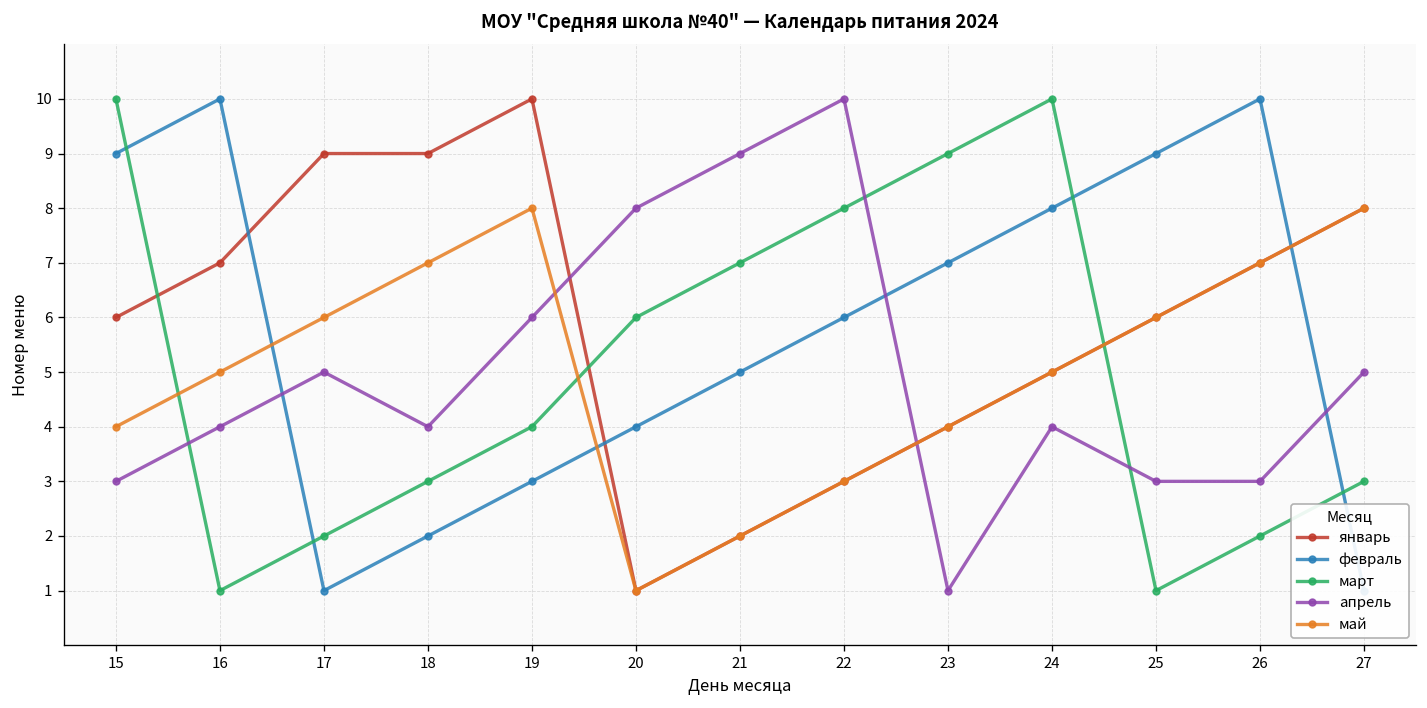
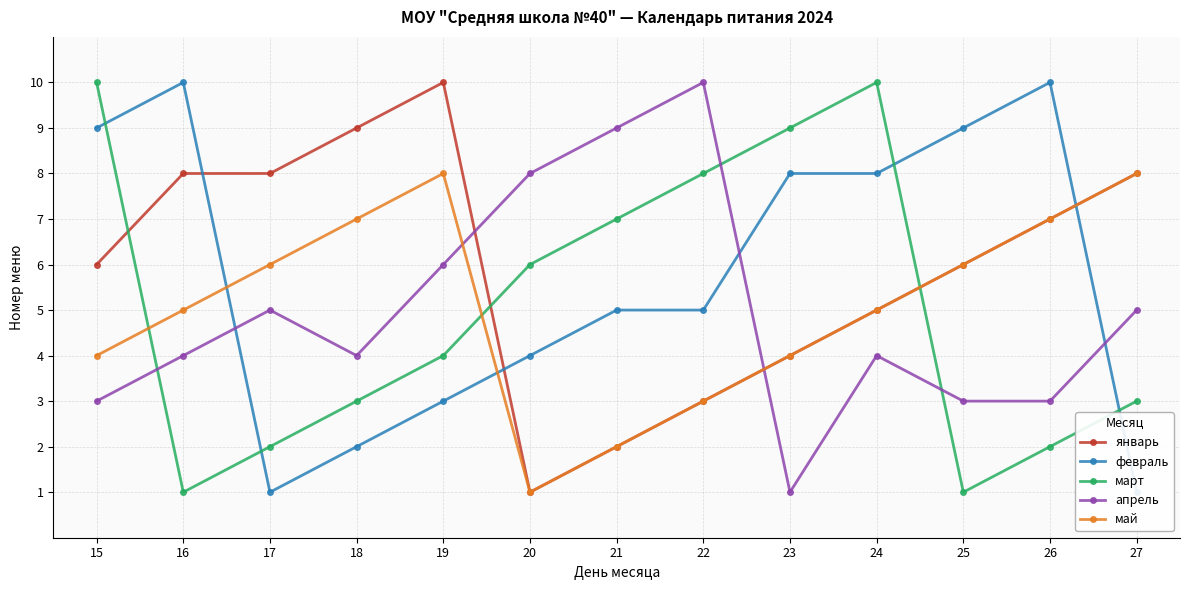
январь, 16: 7 -> 8
январь, 17: 9 -> 8
февраль, 22: 6 -> 5
февраль, 23: 7 -> 8
